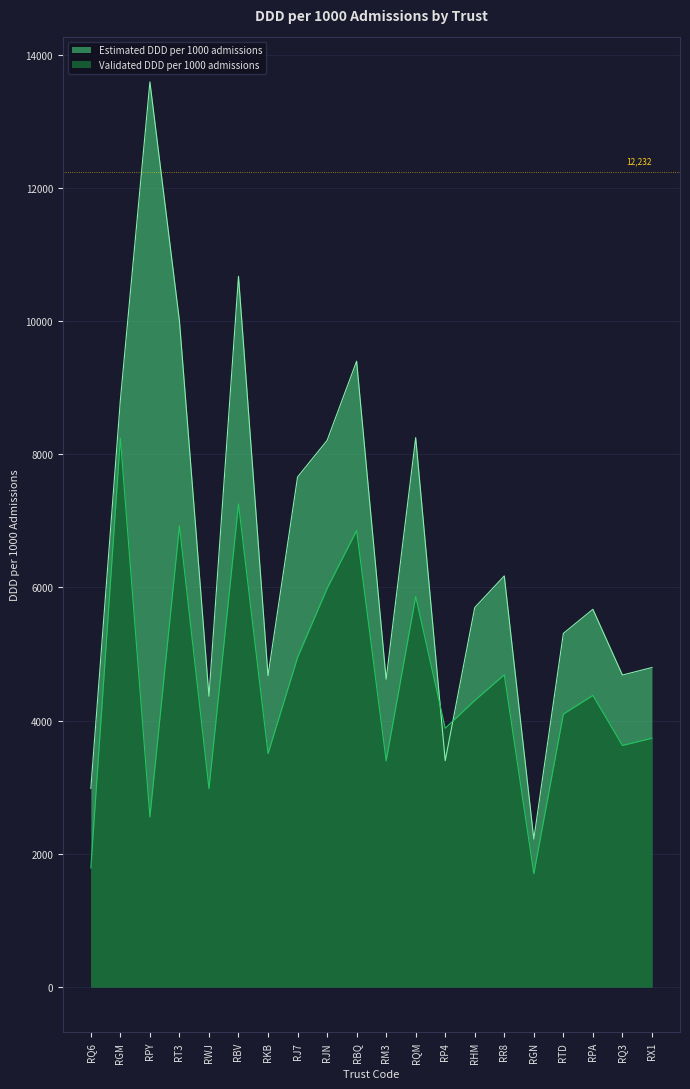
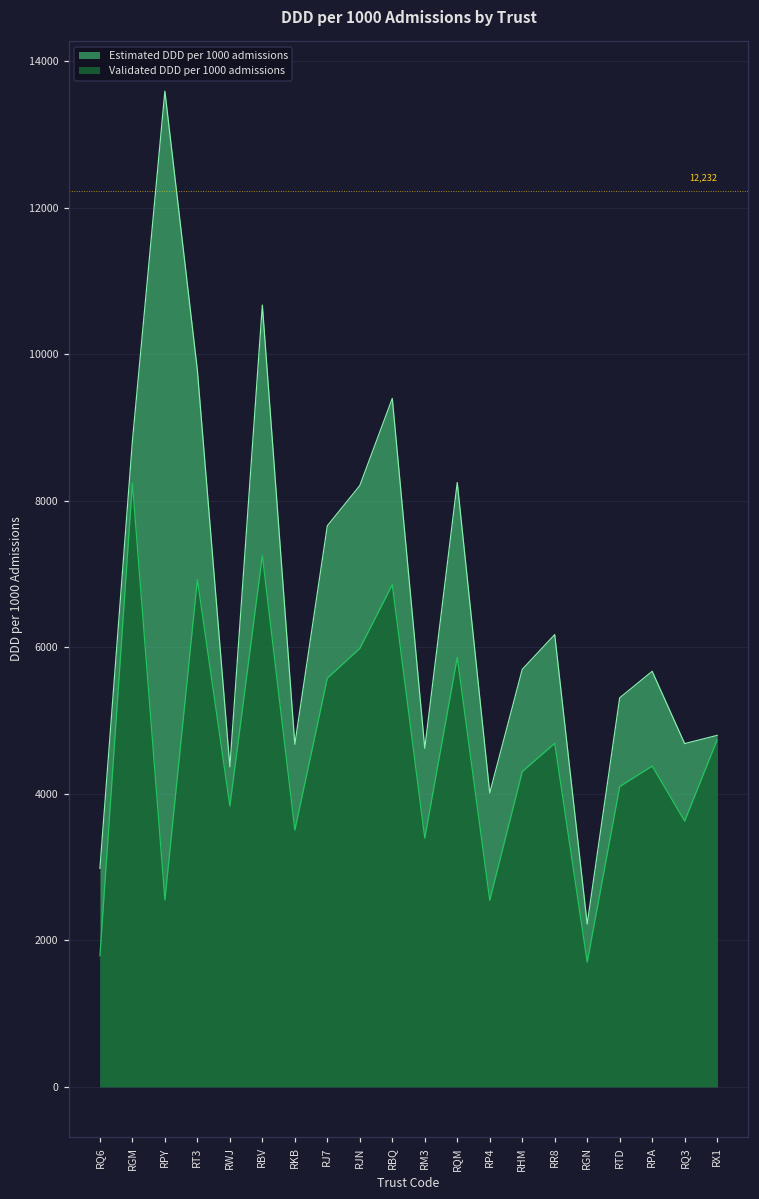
Estimated DDD per 1000 admissions, RT3: 10000 -> 9800
Validated DDD per 1000 admissions, RWJ: 3000 -> 3800
Validated DDD per 1000 admissions, RJ7: 4900 -> 5600
Estimated DDD per 1000 admissions, RP4: 3400 -> 4000
Validated DDD per 1000 admissions, RP4: 3900 -> 2500
Validated DDD per 1000 admissions, RX1: 3700 -> 4700
